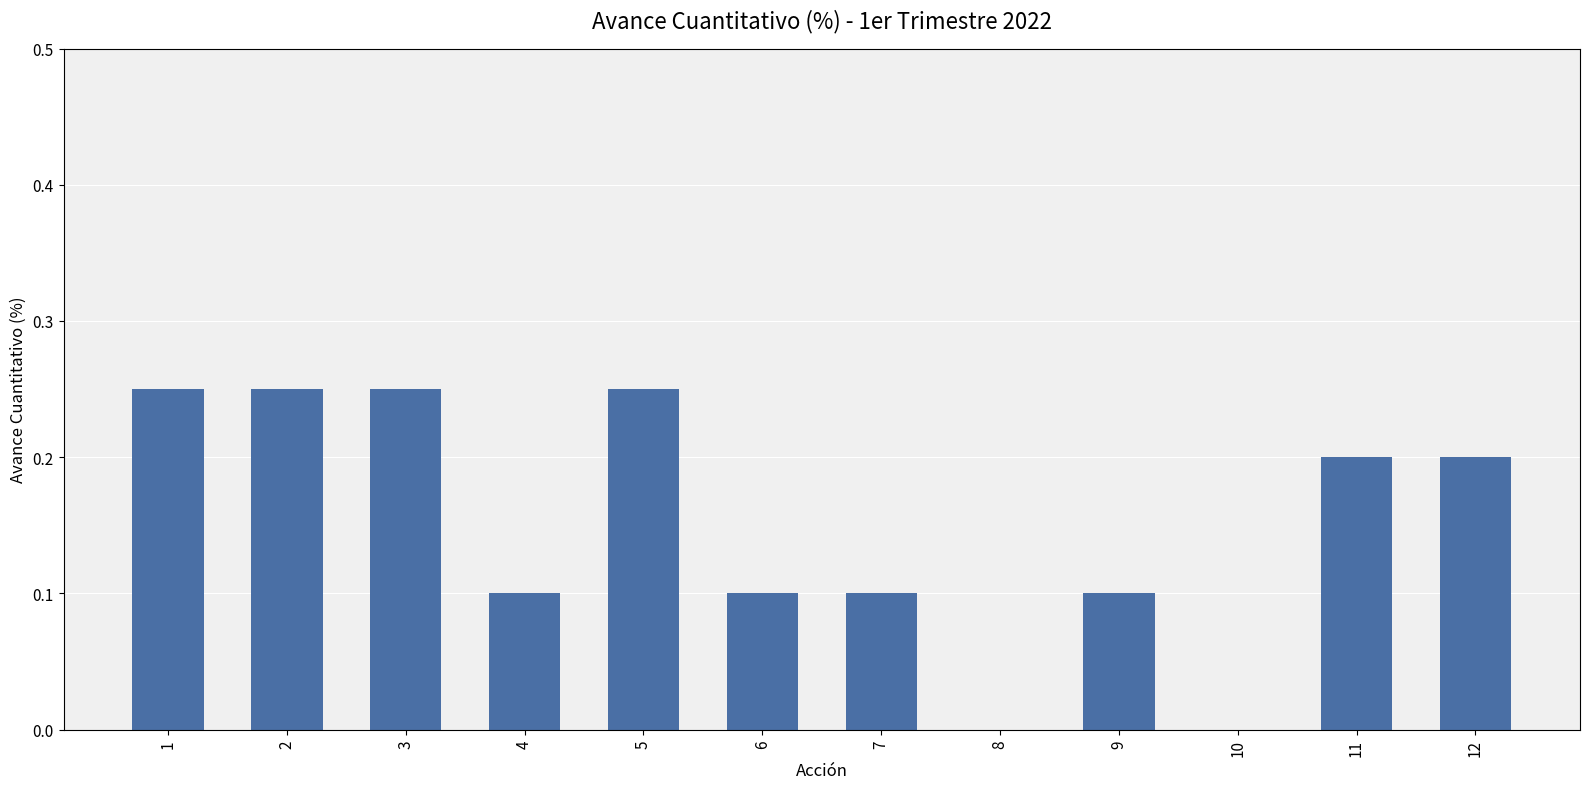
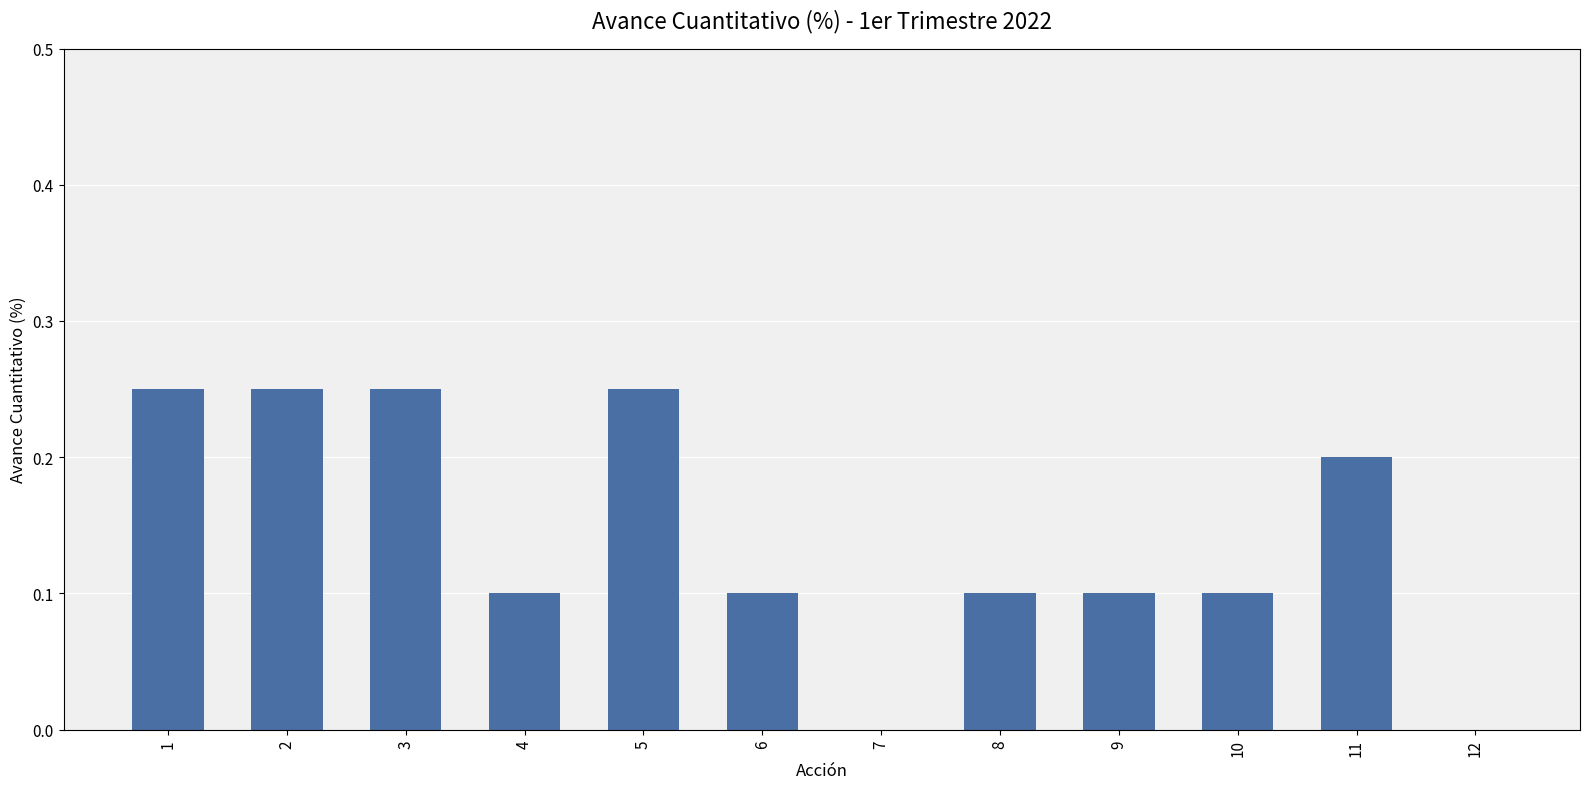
7: 0.1 -> 0.0
8: 0.0 -> 0.1
10: 0.0 -> 0.1
12: 0.2 -> 0.0
